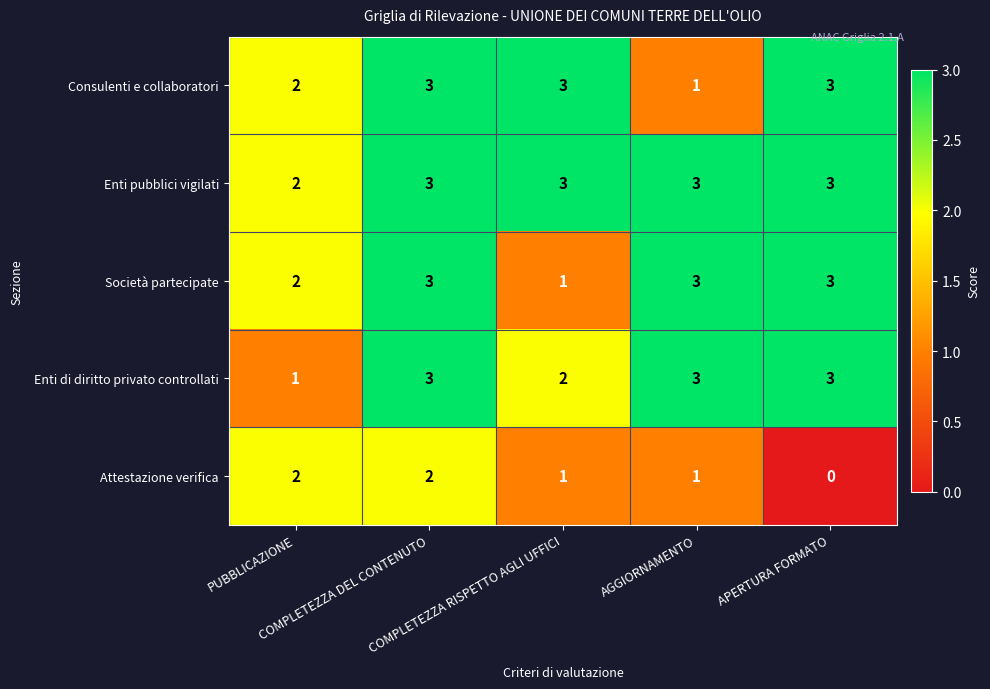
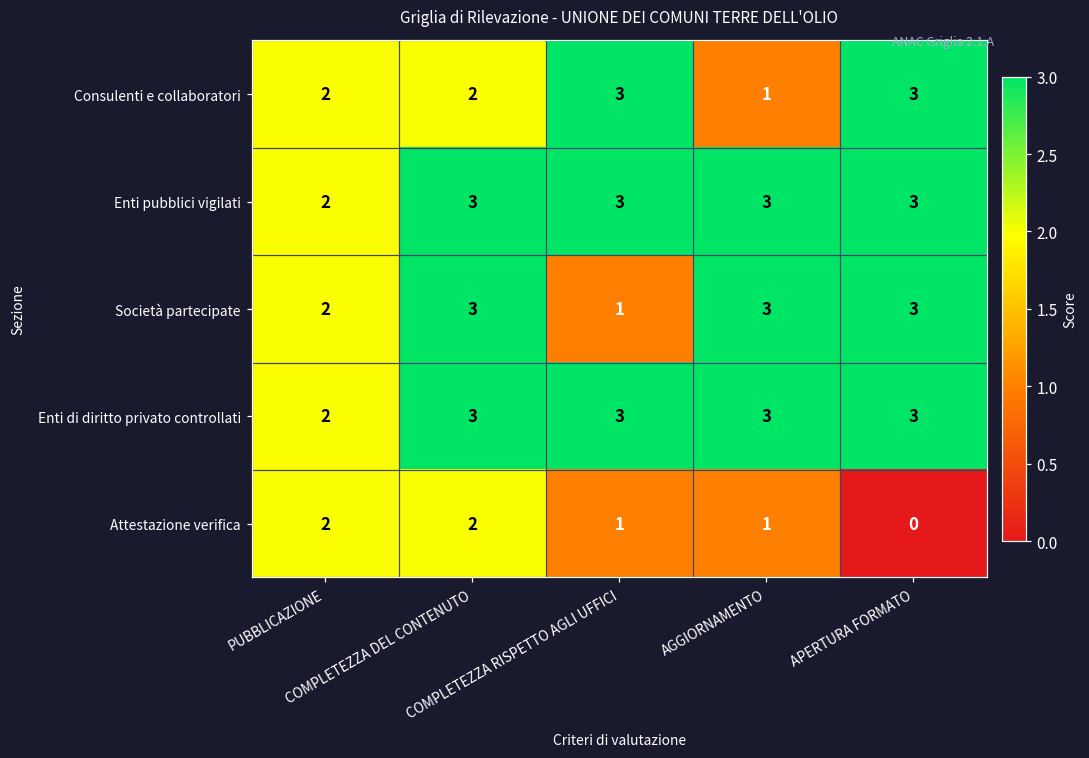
Consulenti e collaboratori, COMPLETEZZA DEL CONTENUTO: 3 -> 2
Enti di diritto privato controllati, PUBBLICAZIONE: 1 -> 2
Enti di diritto privato controllati, COMPLETEZZA RISPETTO AGLI UFFICI: 2 -> 3
